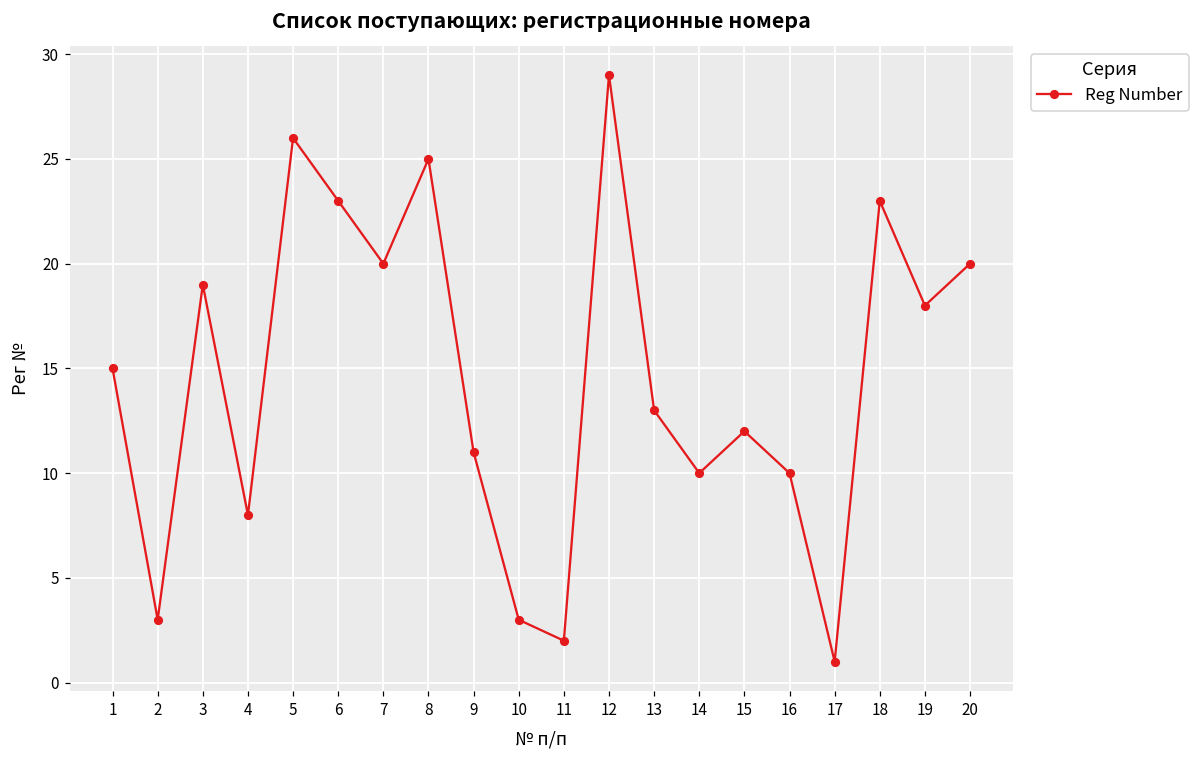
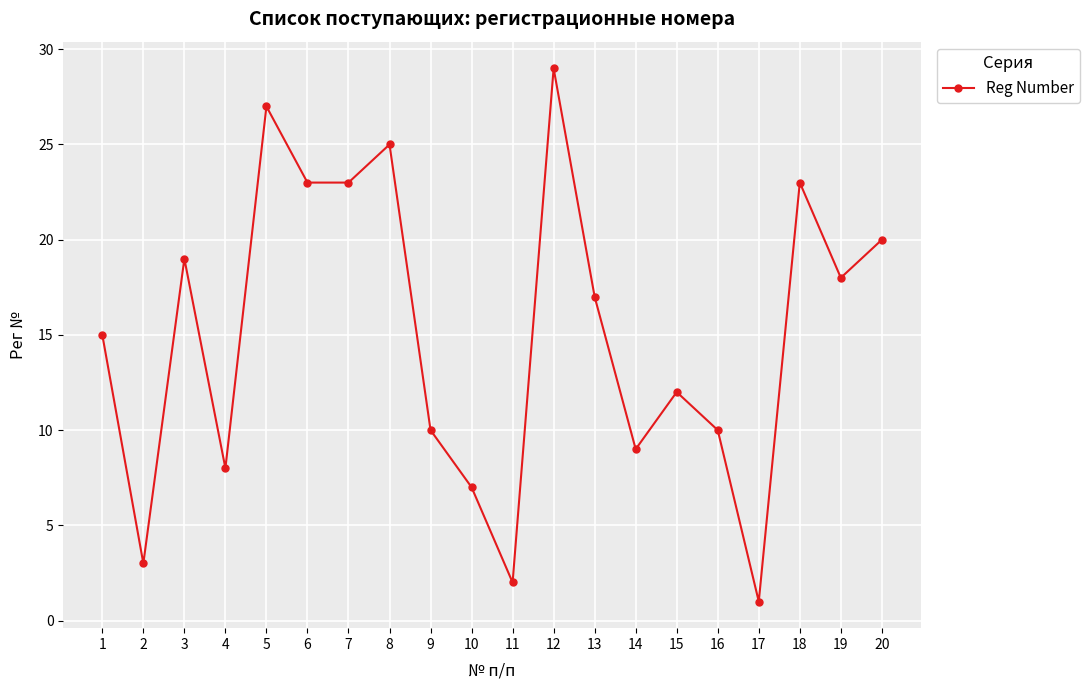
5: 26 -> 27
7: 20 -> 23
9: 11 -> 10
10: 3 -> 7
13: 13 -> 17
14: 10 -> 9
